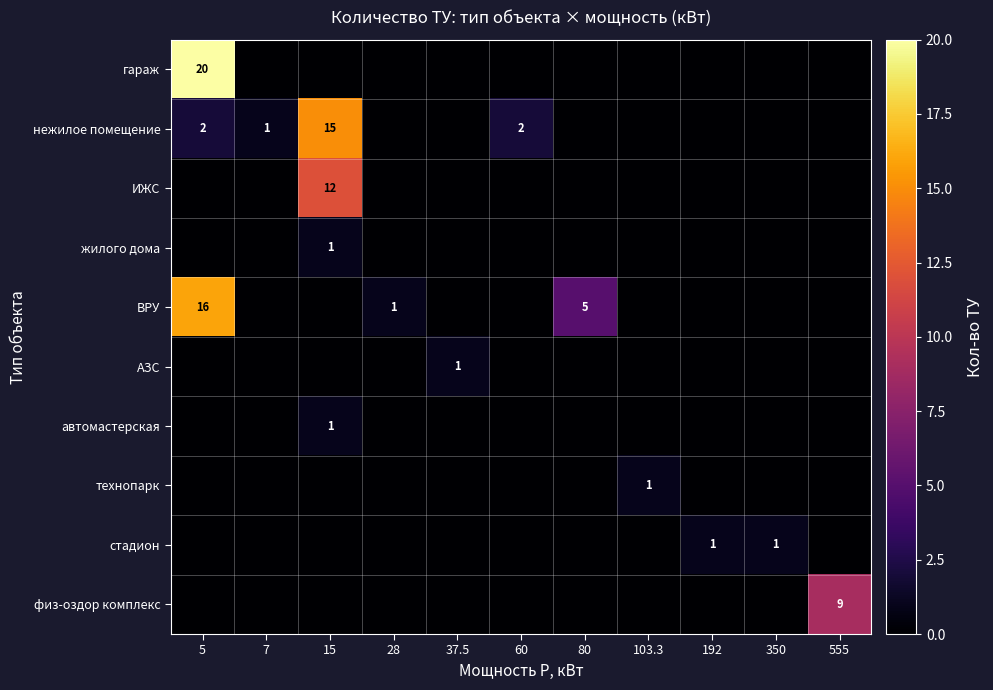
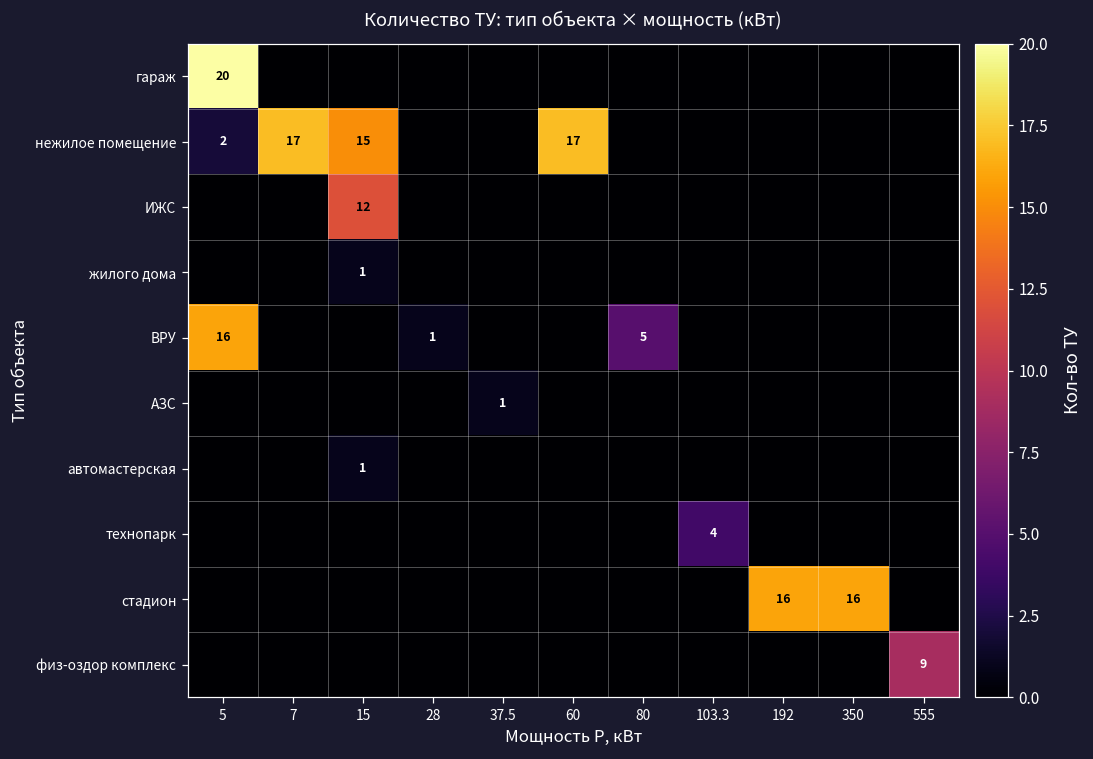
нежилое помещение, 7: 1 -> 17
нежилое помещение, 60: 2 -> 17
технопарк, 103.3: 1 -> 4
стадион, 192: 1 -> 16
стадион, 350: 1 -> 16
